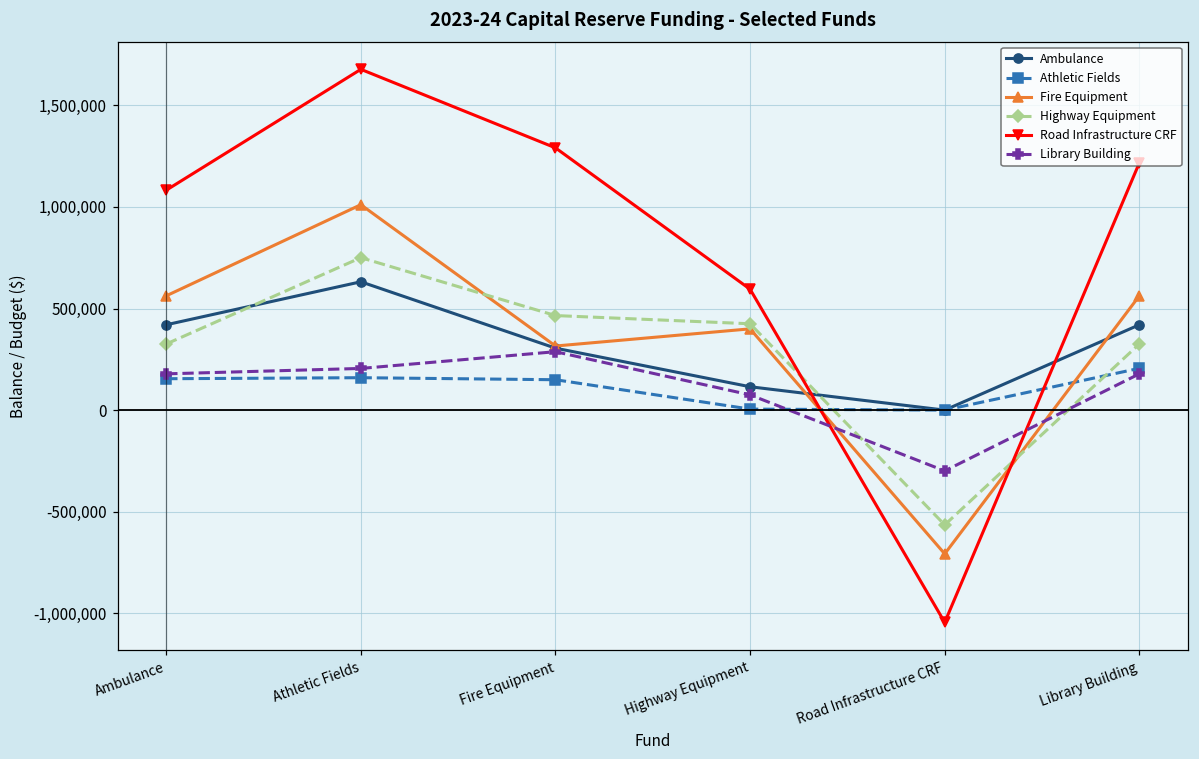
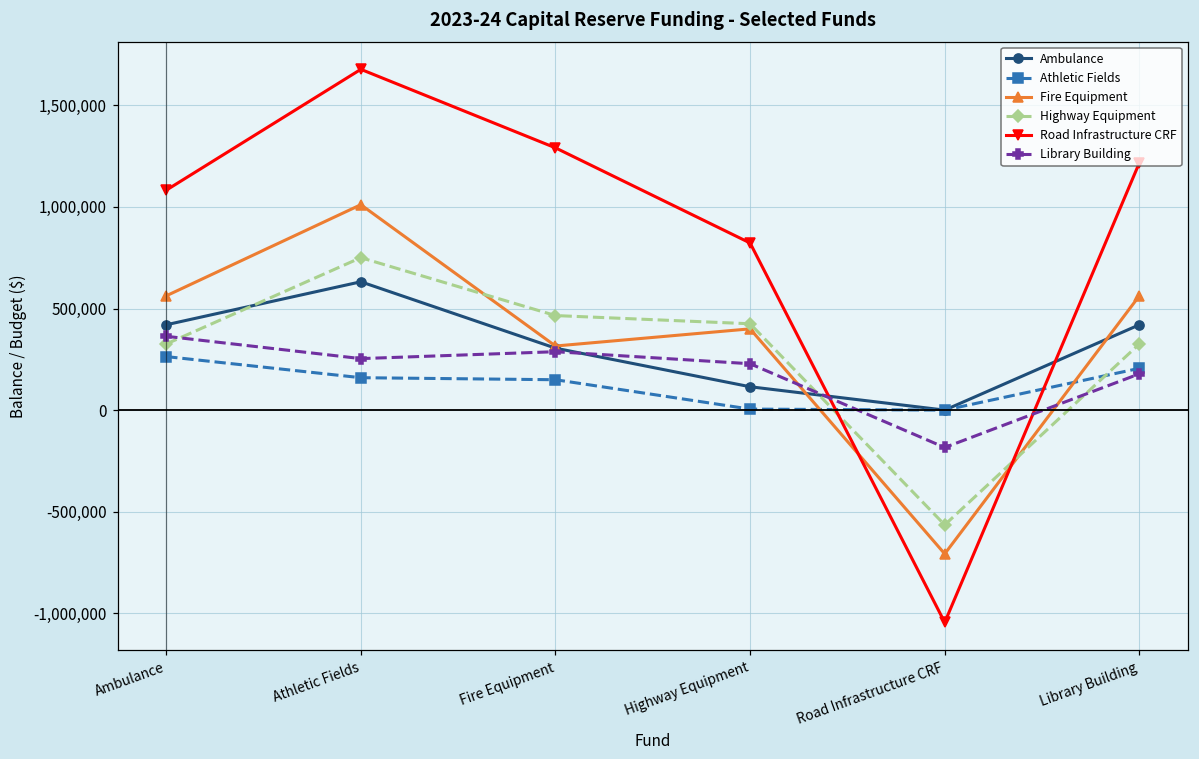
Athletic Fields, Ambulance: 150,000 -> 260,000
Library Building, Ambulance: 180,000 -> 360,000
Library Building, Athletic Fields: 210,000 -> 250,000
Road Infrastructure CRF, Highway Equipment: 600,000 -> 820,000
Library Building, Highway Equipment: 80,000 -> 230,000
Library Building, Road Infrastructure CRF: -300,000 -> -180,000
